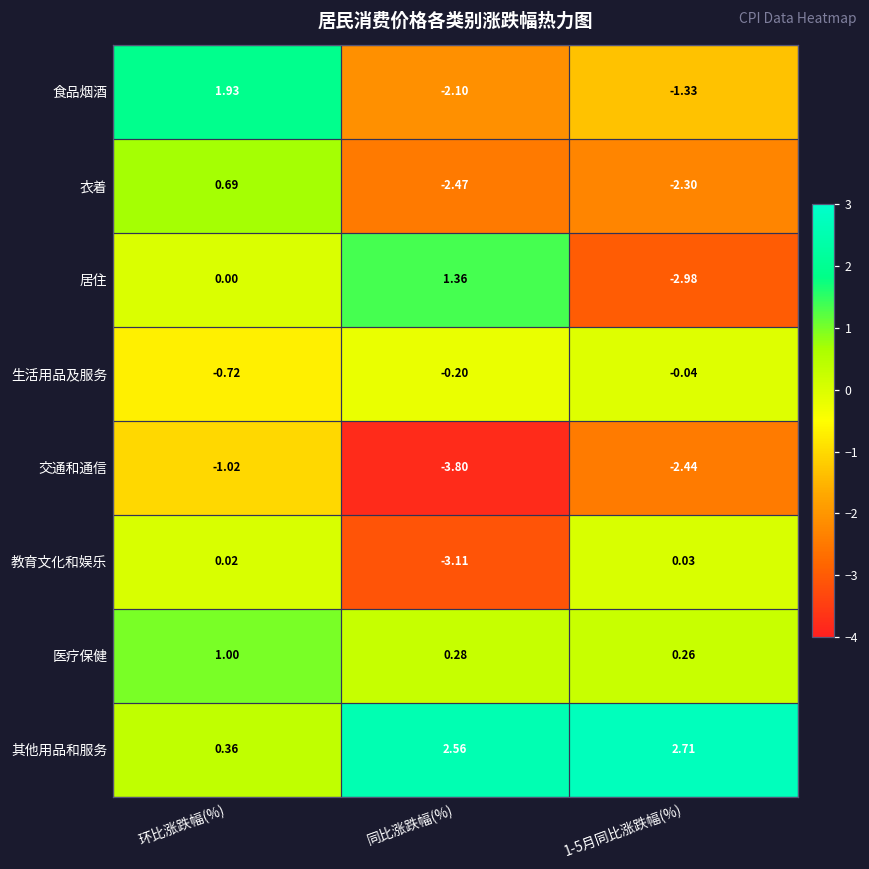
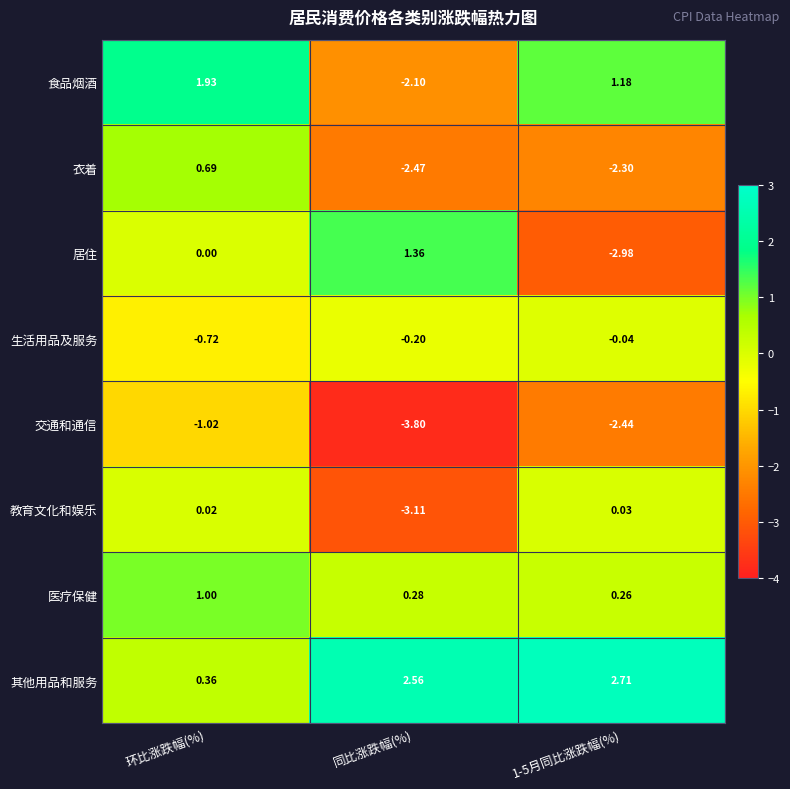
食品烟酒, 1-5月同比涨跌幅(%): -1.33 -> 1.18
